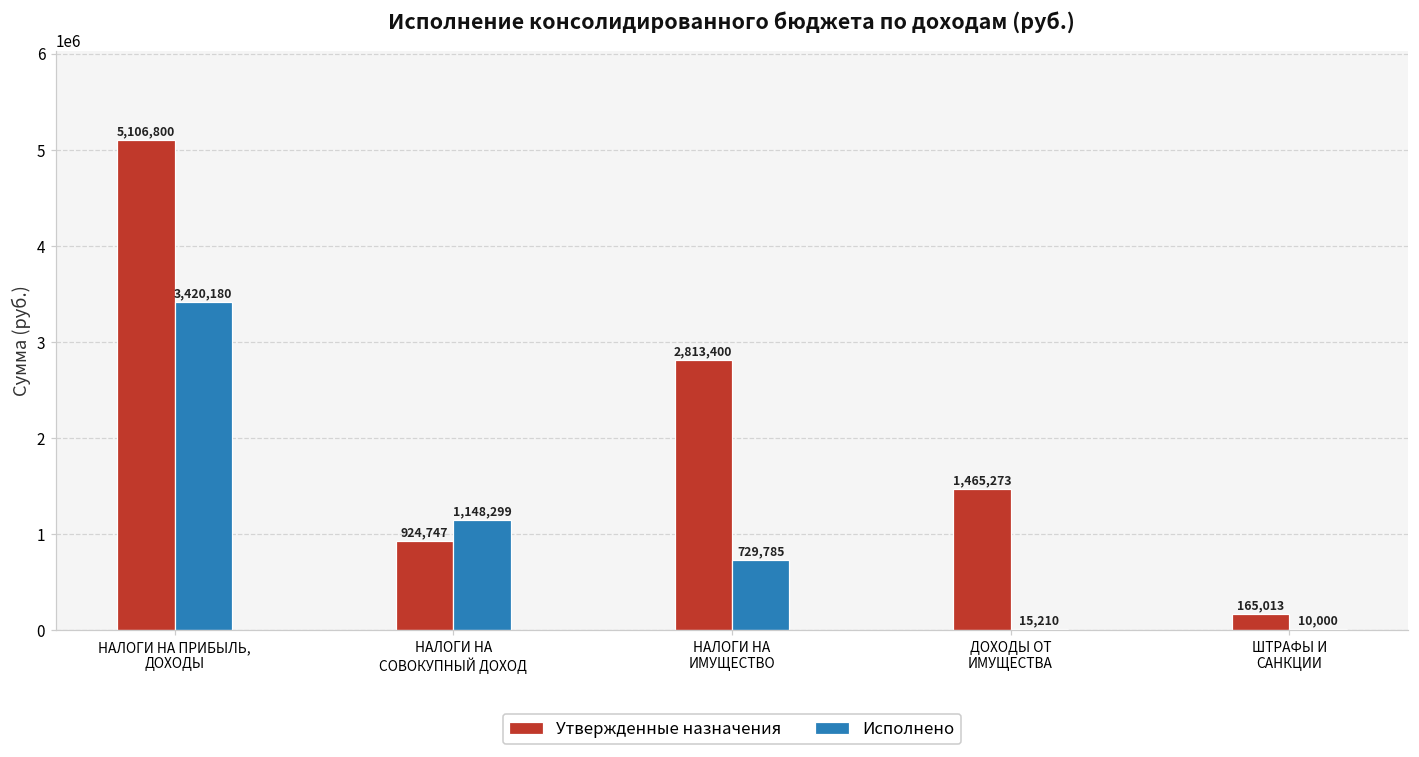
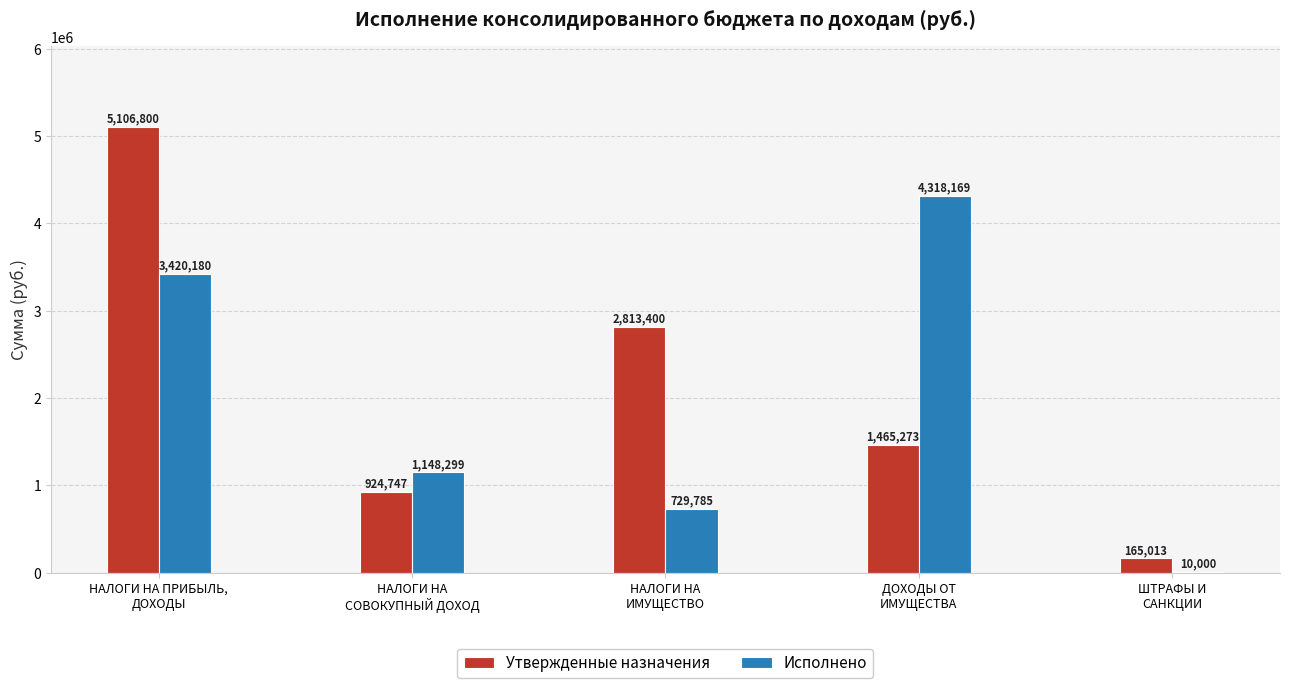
Исполнено, ДОХОДЫ ОТ ИМУЩЕСТВА: 15,210 -> 4,318,169
